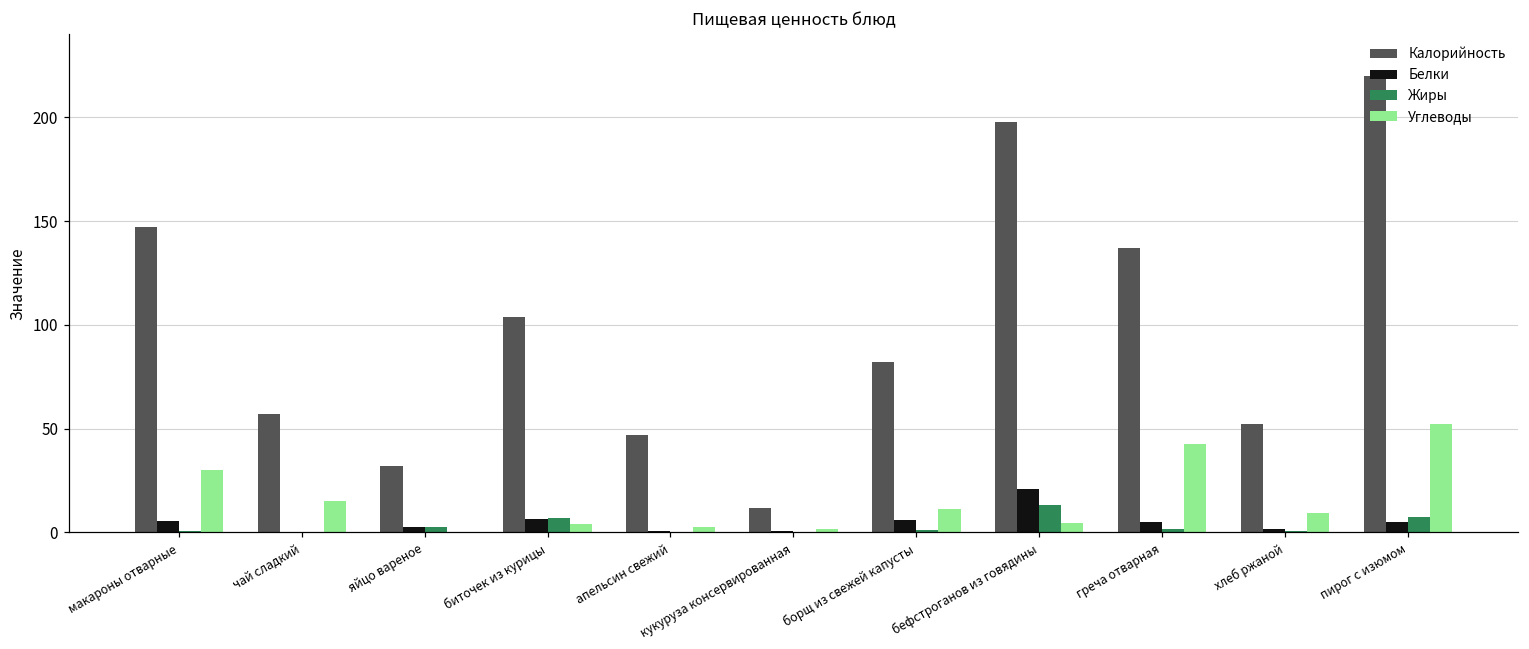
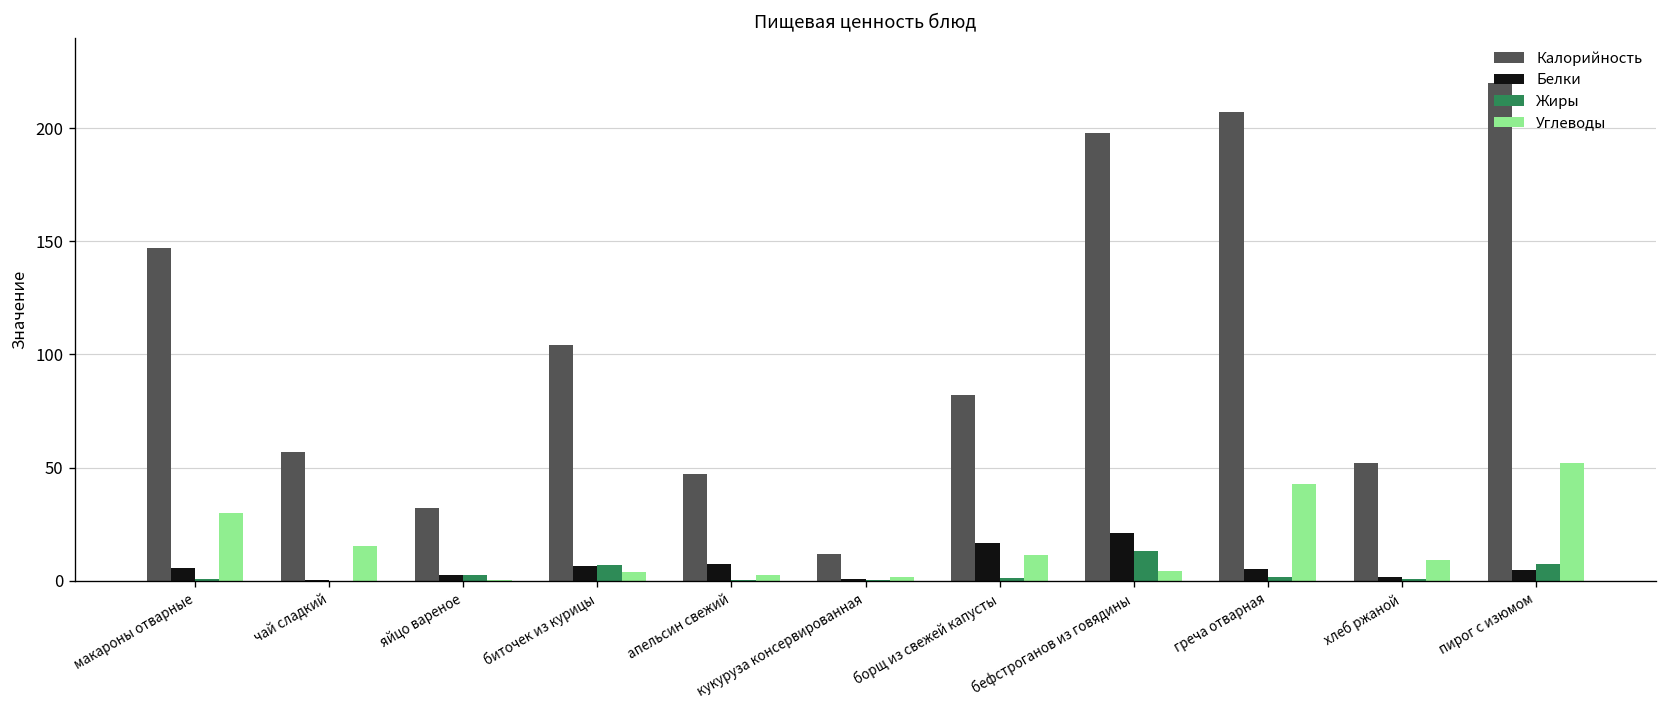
Белки, апельсин свежий: 0 -> 7
Белки, борщ из свежей капусты: 6 -> 17
Калорийность, греча отварная: 137 -> 207
